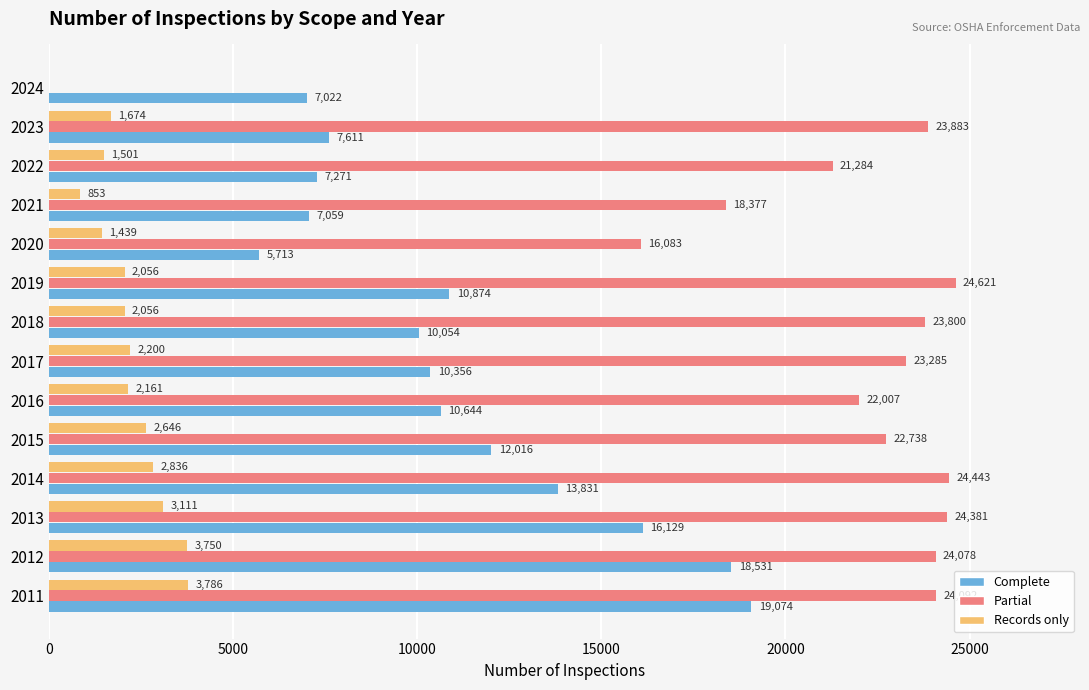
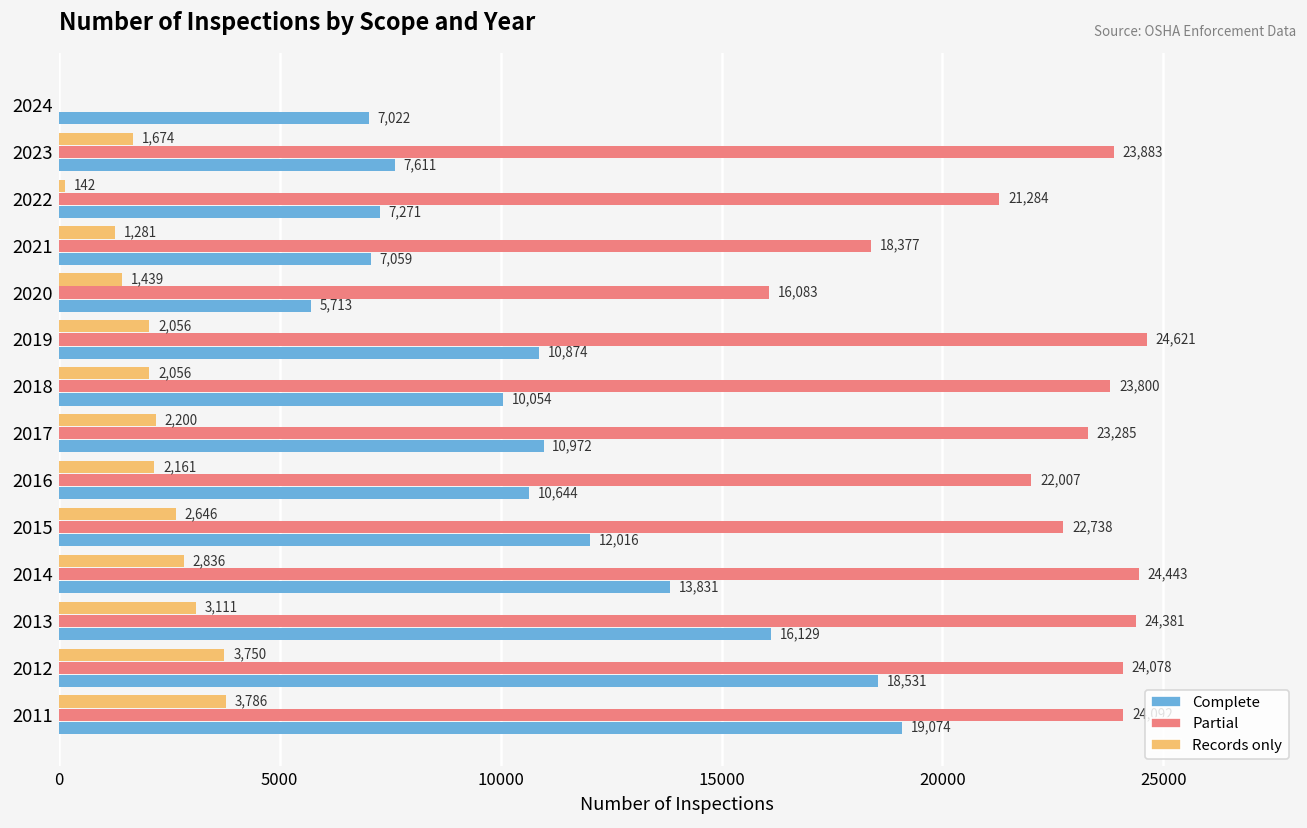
Records only, 2022: 1,501 -> 142
Records only, 2021: 853 -> 1,281
Complete, 2017: 10,356 -> 10,972
